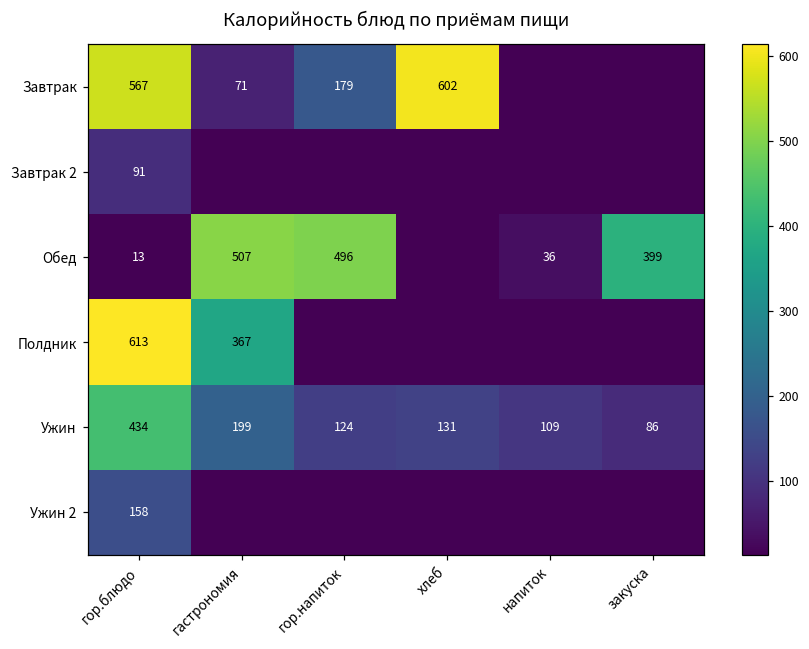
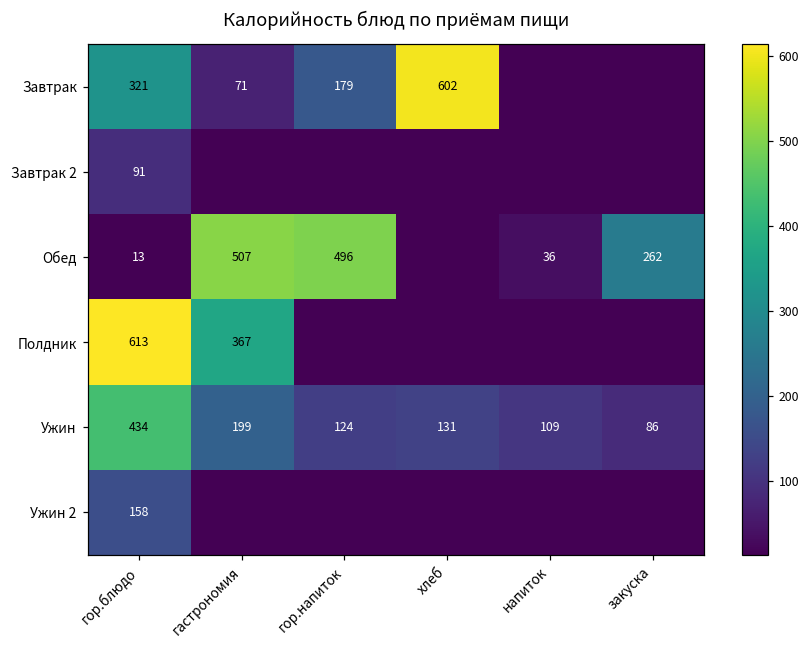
Завтрак, гор.блюдо: 567 -> 321
Обед, закуска: 399 -> 262
